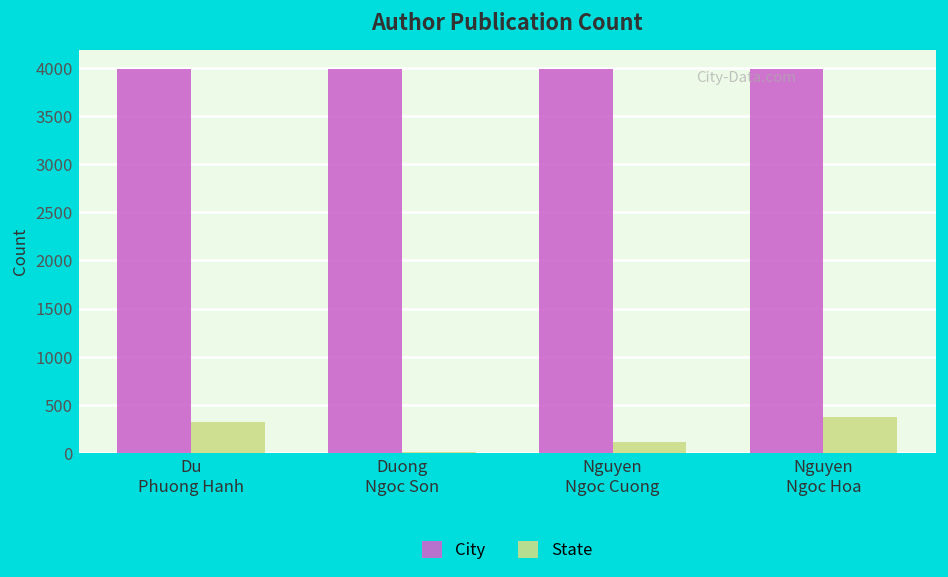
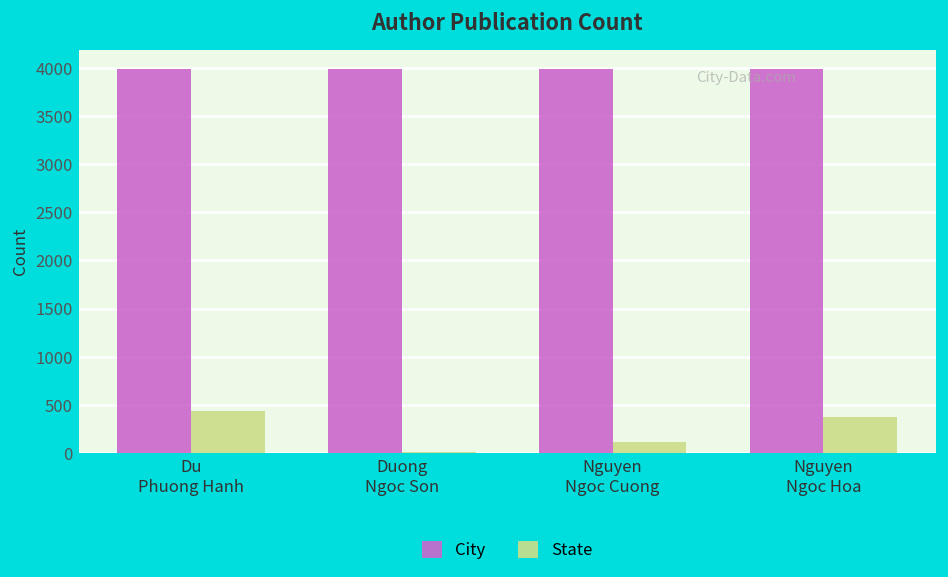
State, Du Phuong Hanh: 300 -> 400
